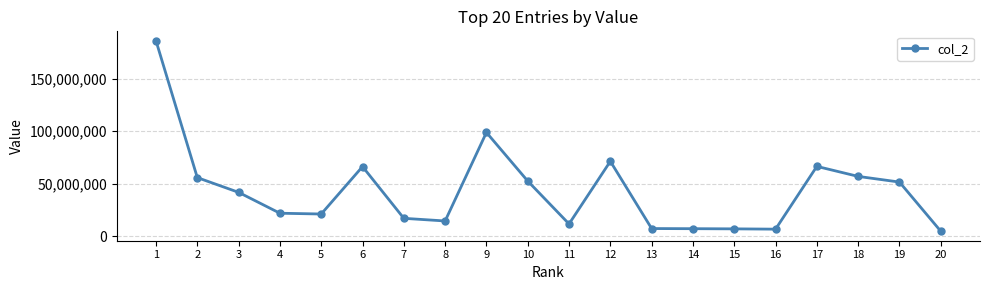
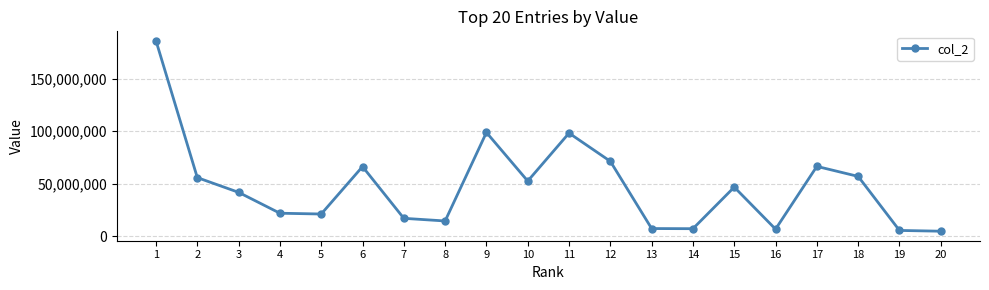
11: 12,000,000 -> 98,000,000
15: 7,000,000 -> 47,000,000
19: 51,000,000 -> 5,000,000
